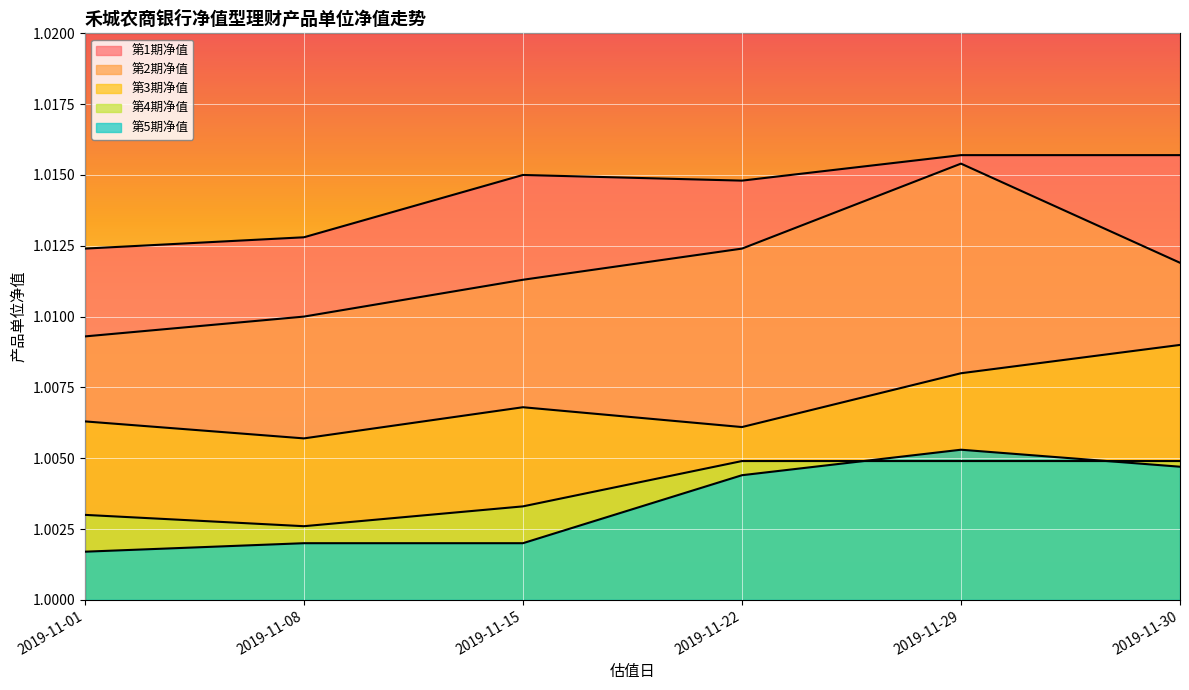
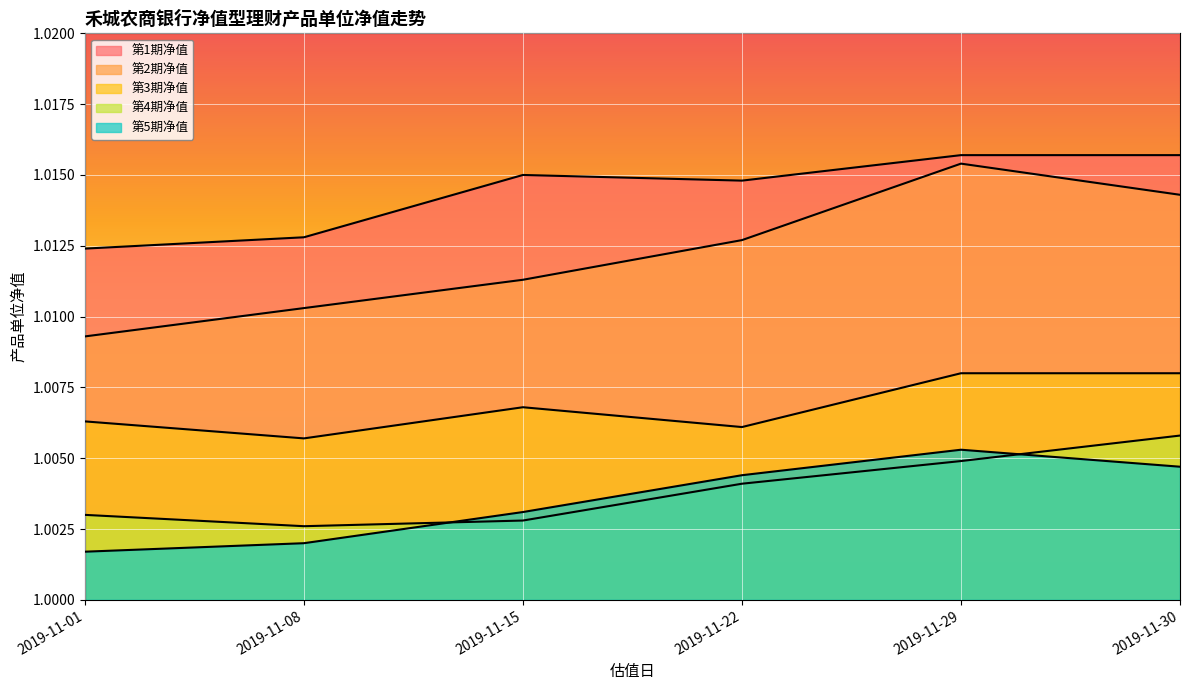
第2期净值, 2019-11-08: 1.0100 -> 1.0103
第4期净值, 2019-11-15: 1.0033 -> 1.0028
第5期净值, 2019-11-15: 1.0020 -> 1.0031
第2期净值, 2019-11-22: 1.0124 -> 1.0127
第4期净值, 2019-11-22: 1.0049 -> 1.0041
第2期净值, 2019-11-30: 1.0119 -> 1.0143
第3期净值, 2019-11-30: 1.009 -> 1.008
第4期净值, 2019-11-30: 1.0049 -> 1.0058
